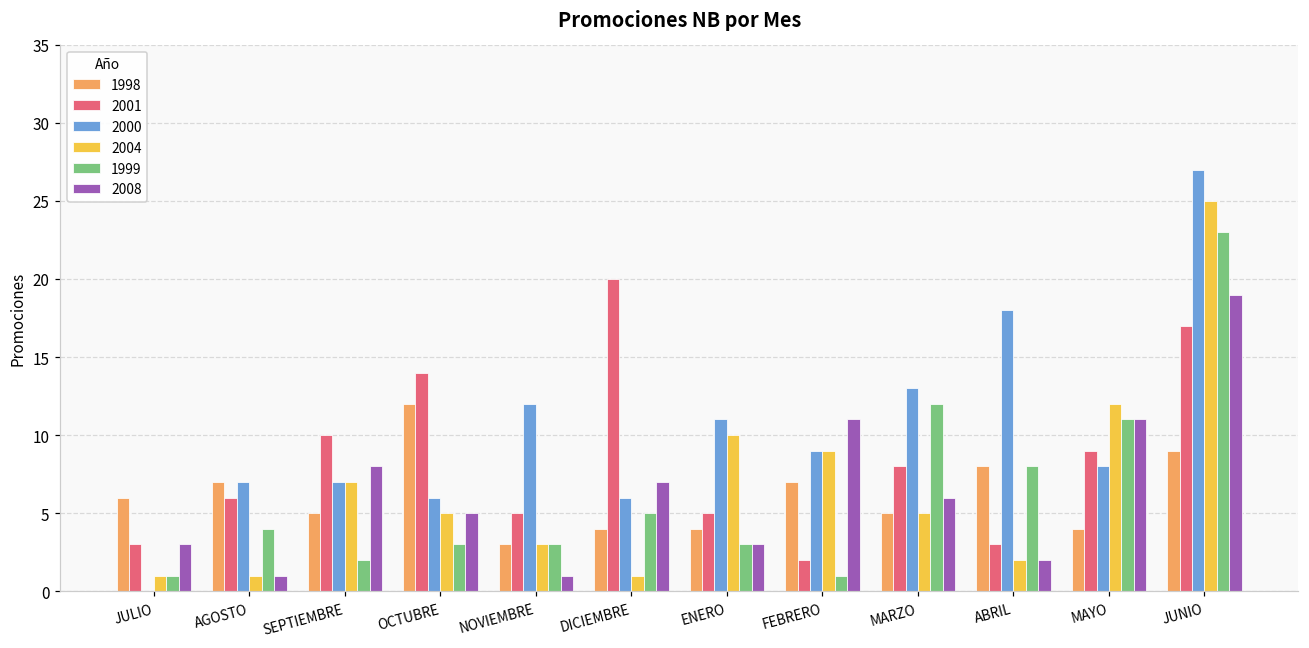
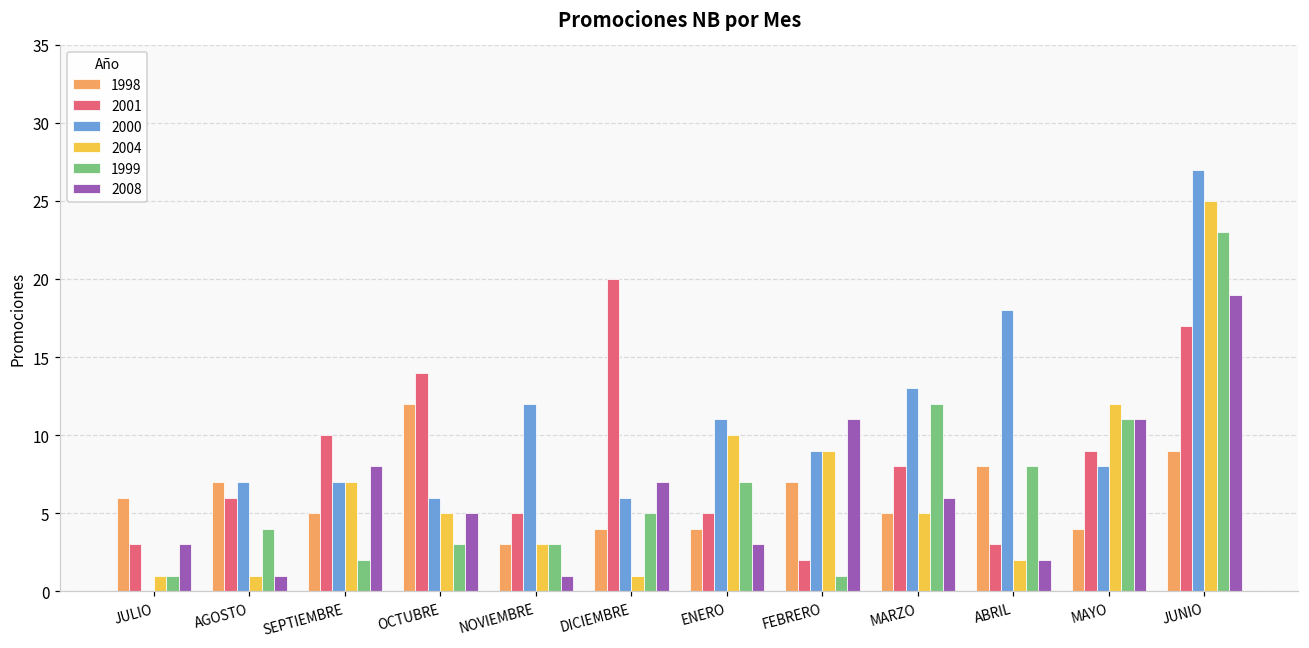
1999, ENERO: 3 -> 7
